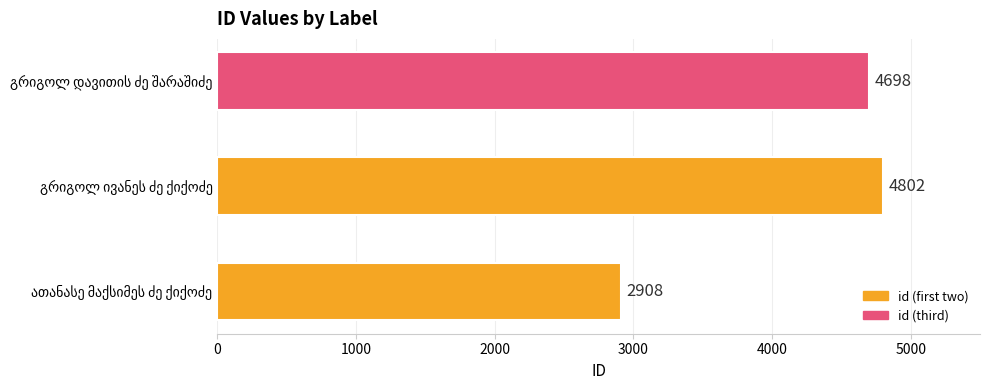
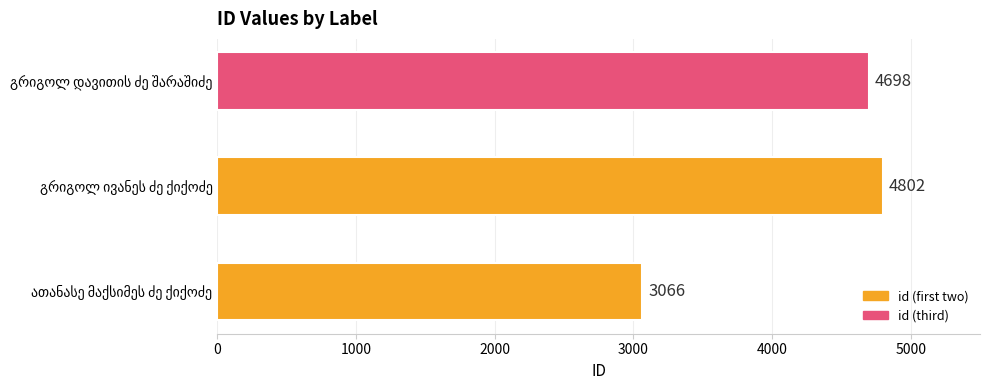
ათანასე მაქსიმეს ძე ქიქოძე: 2908 -> 3066
